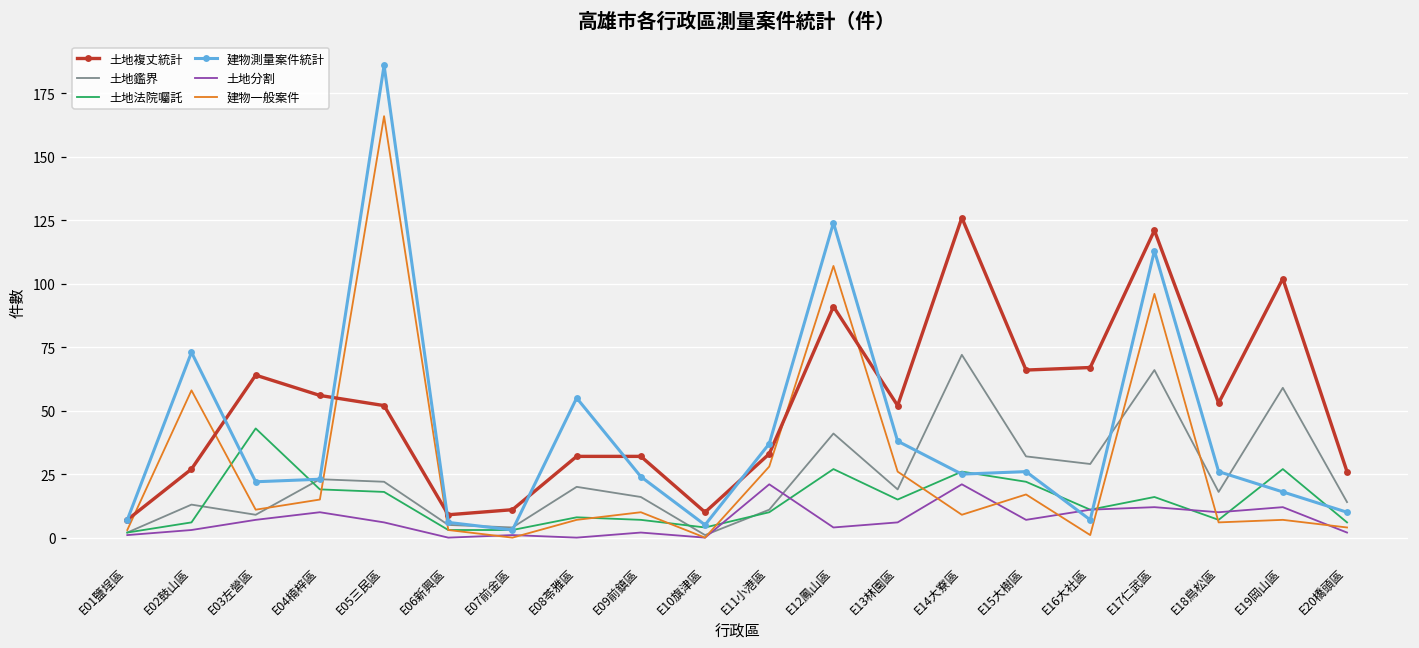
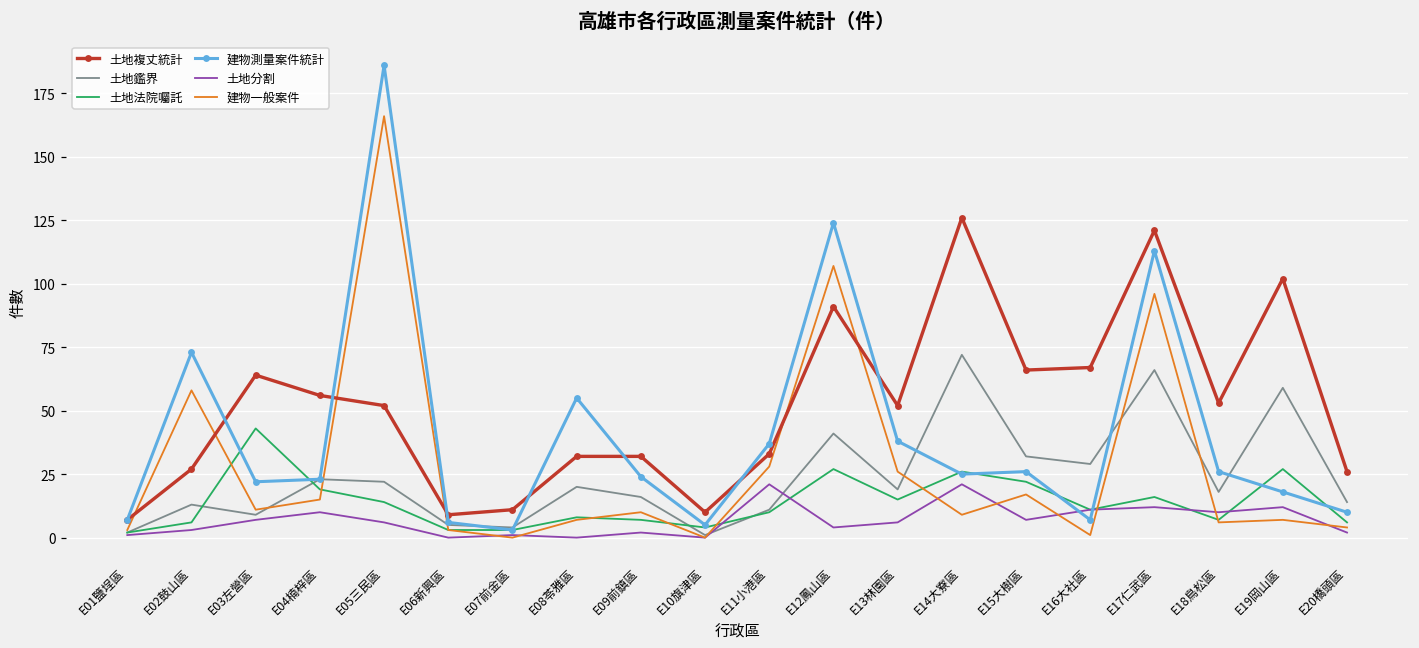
土地法院囑託, E05三民區: 18 -> 14
